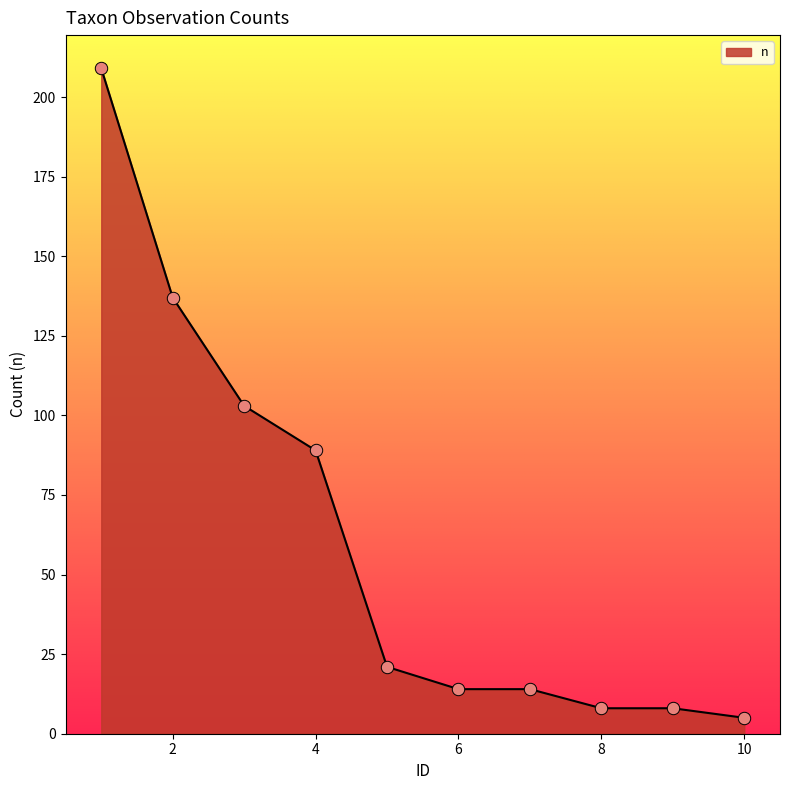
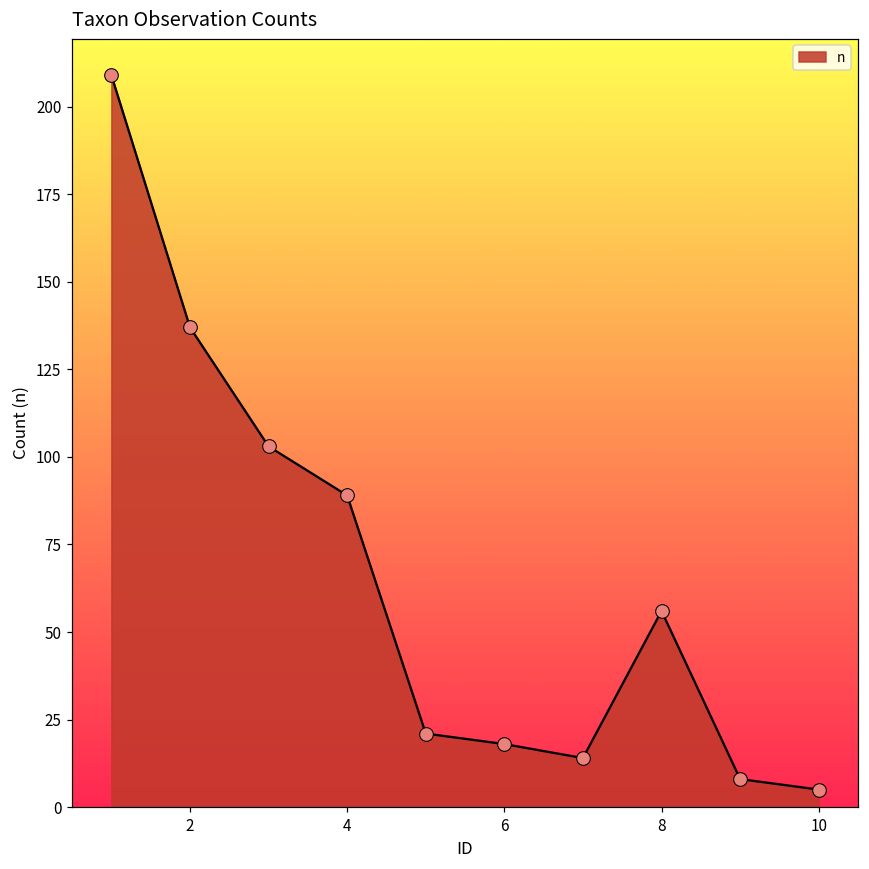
6: 14 -> 18
8: 8 -> 56
